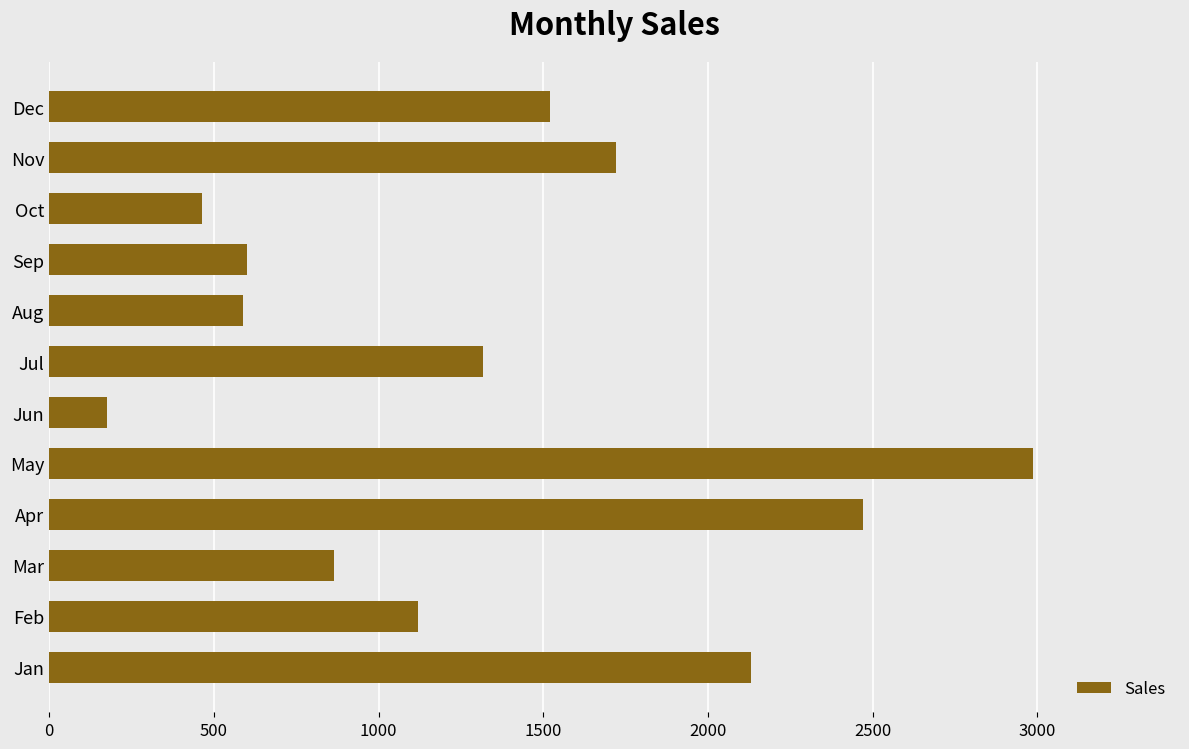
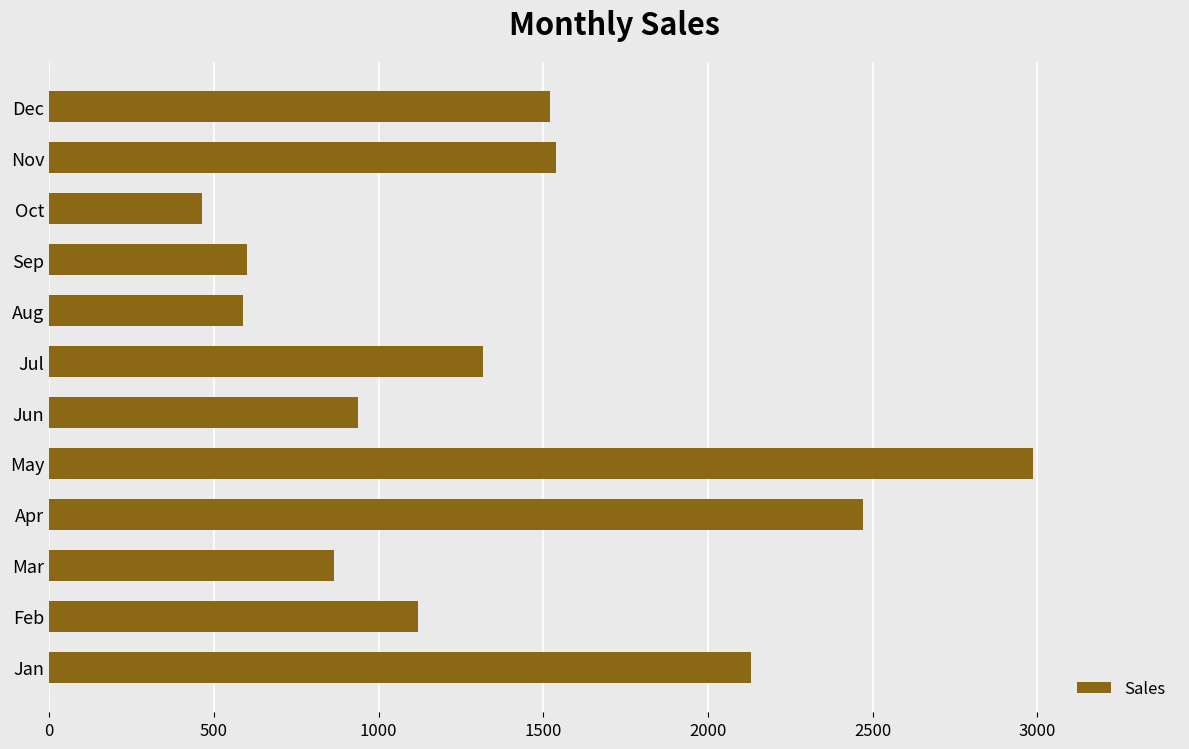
Nov: 1720 -> 1540
Jun: 180 -> 940
